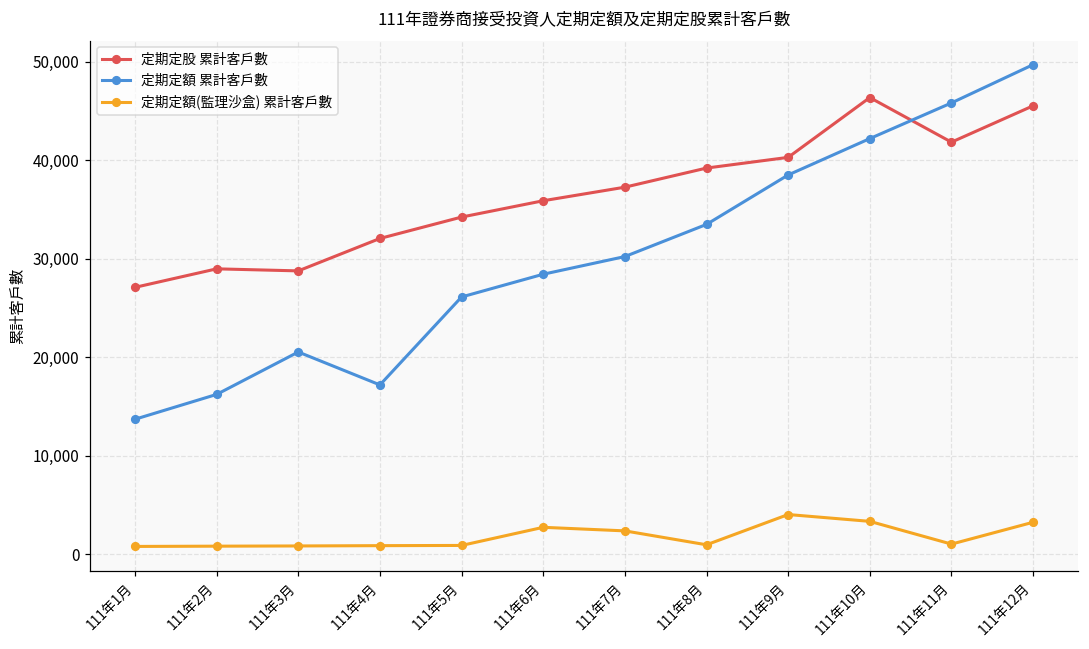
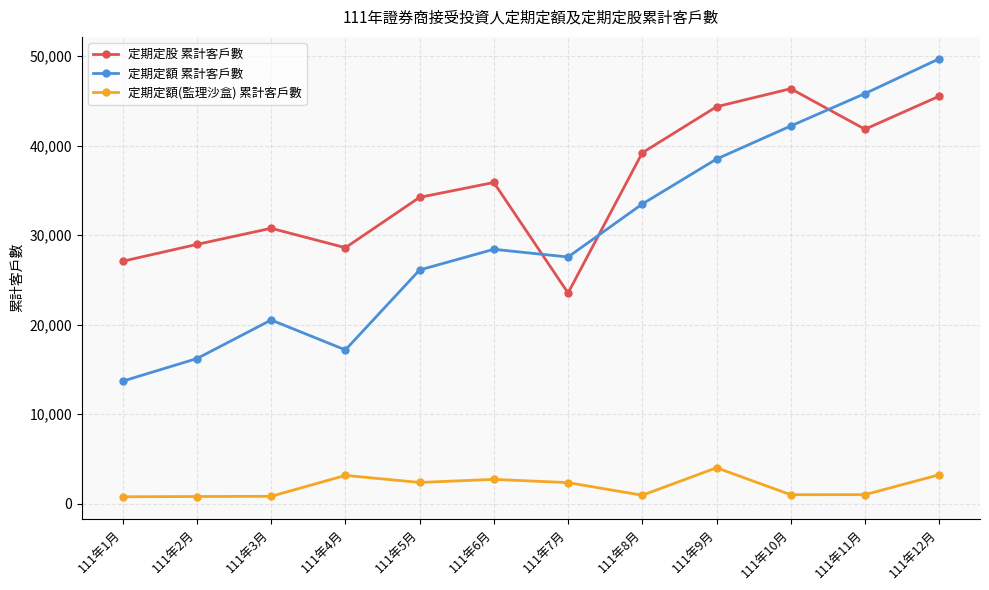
定期定股 累計客戶數, 111年3月: 29,000 -> 31,000
定期定股 累計客戶數, 111年4月: 32,000 -> 29,000
定期定額(監理沙盒) 累計客戶數, 111年4月: 1,000 -> 3,000
定期定額(監理沙盒) 累計客戶數, 111年5月: 1,000 -> 2,000
定期定股 累計客戶數, 111年7月: 37,000 -> 24,000
定期定額 累計客戶數, 111年7月: 30,000 -> 28,000
定期定股 累計客戶數, 111年9月: 40,000 -> 44,000
定期定額(監理沙盒) 累計客戶數, 111年10月: 3,000 -> 1,000
